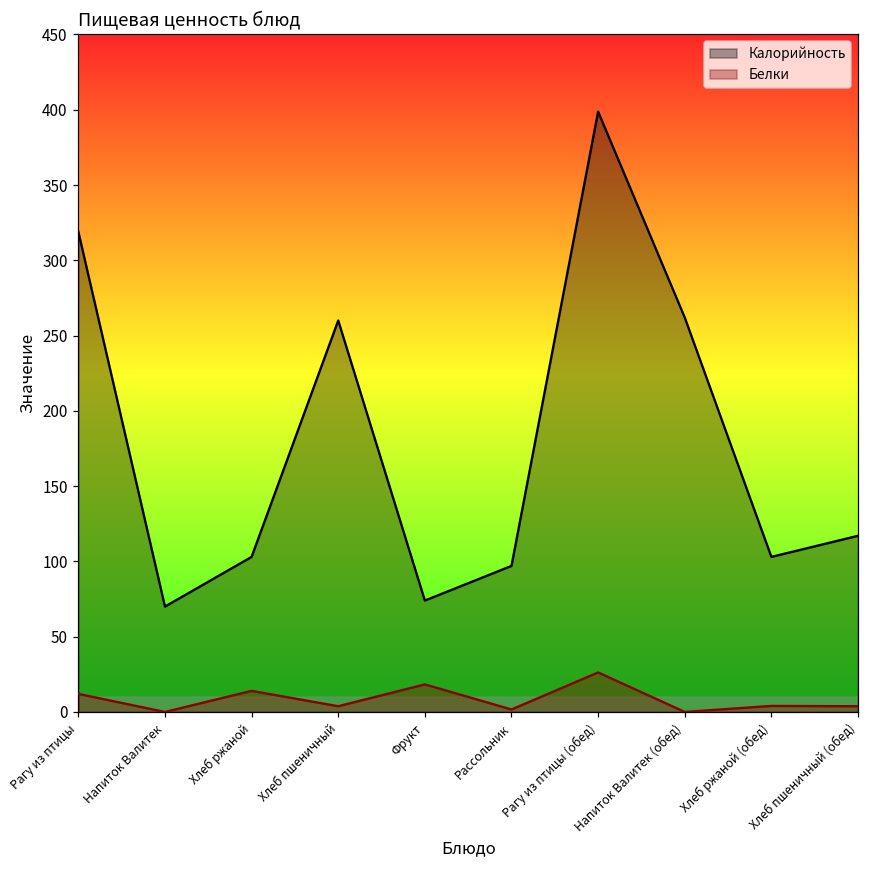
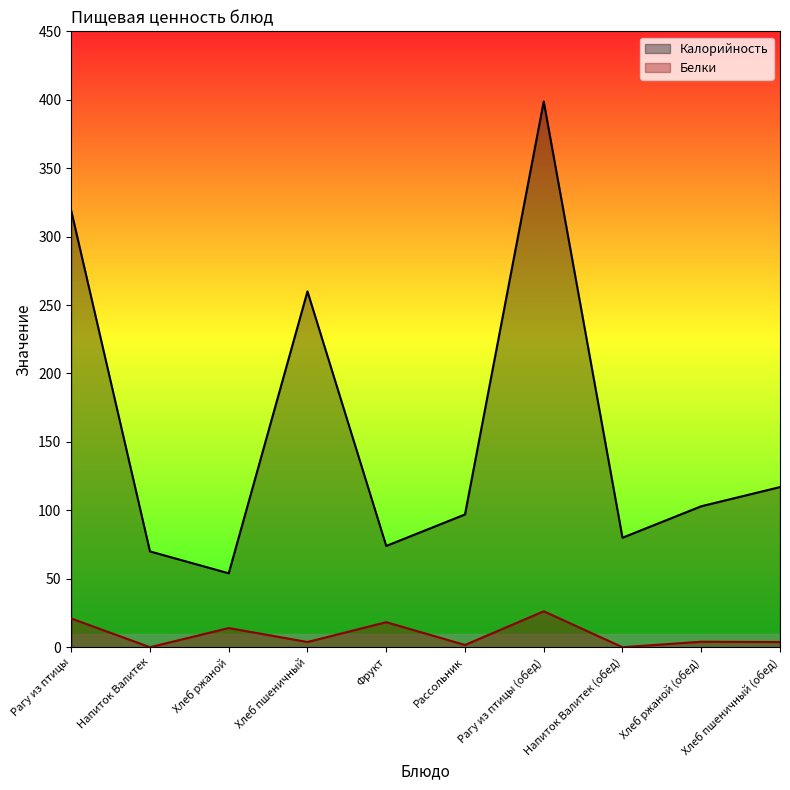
Белки, Рагу из птицы: 12 -> 21
Калорийность, Хлеб ржаной: 103 -> 54
Калорийность, Напиток Валитек (обед): 262 -> 80
